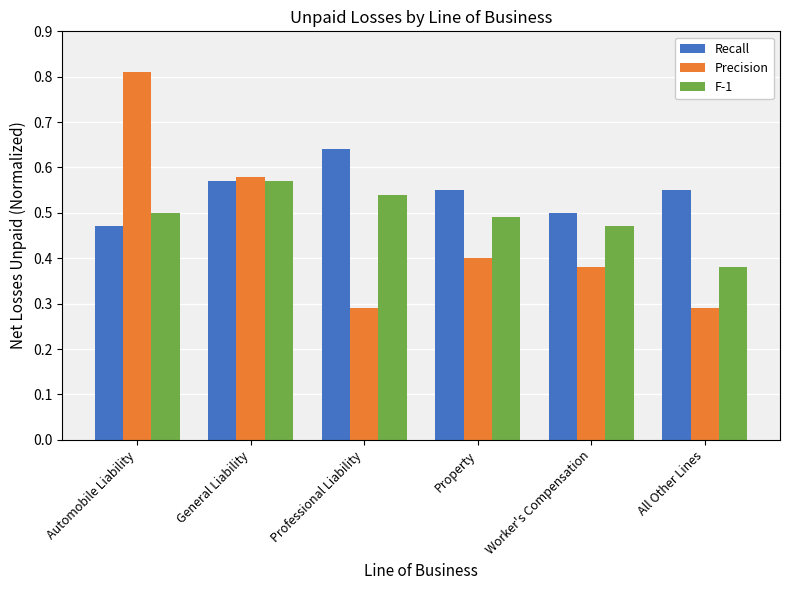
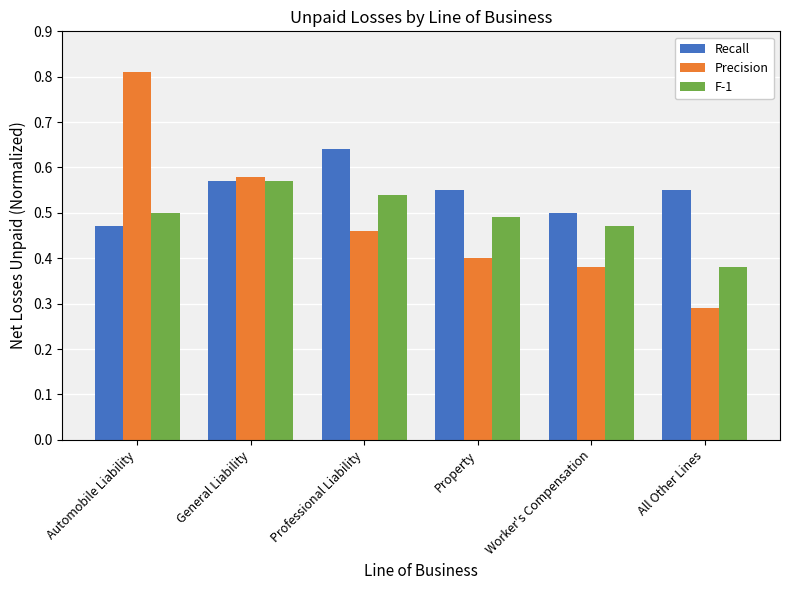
Precision, Professional Liability: 0.29 -> 0.46
